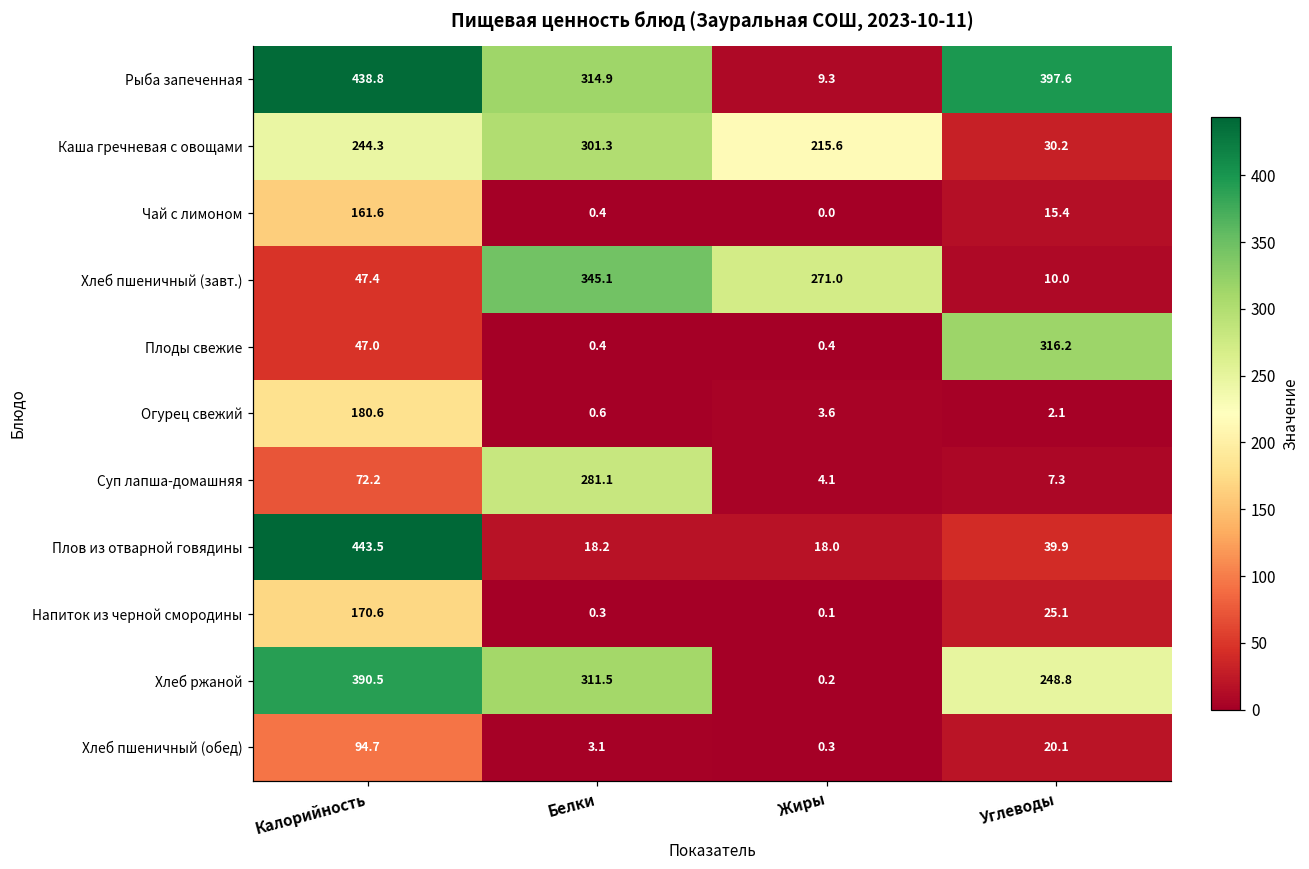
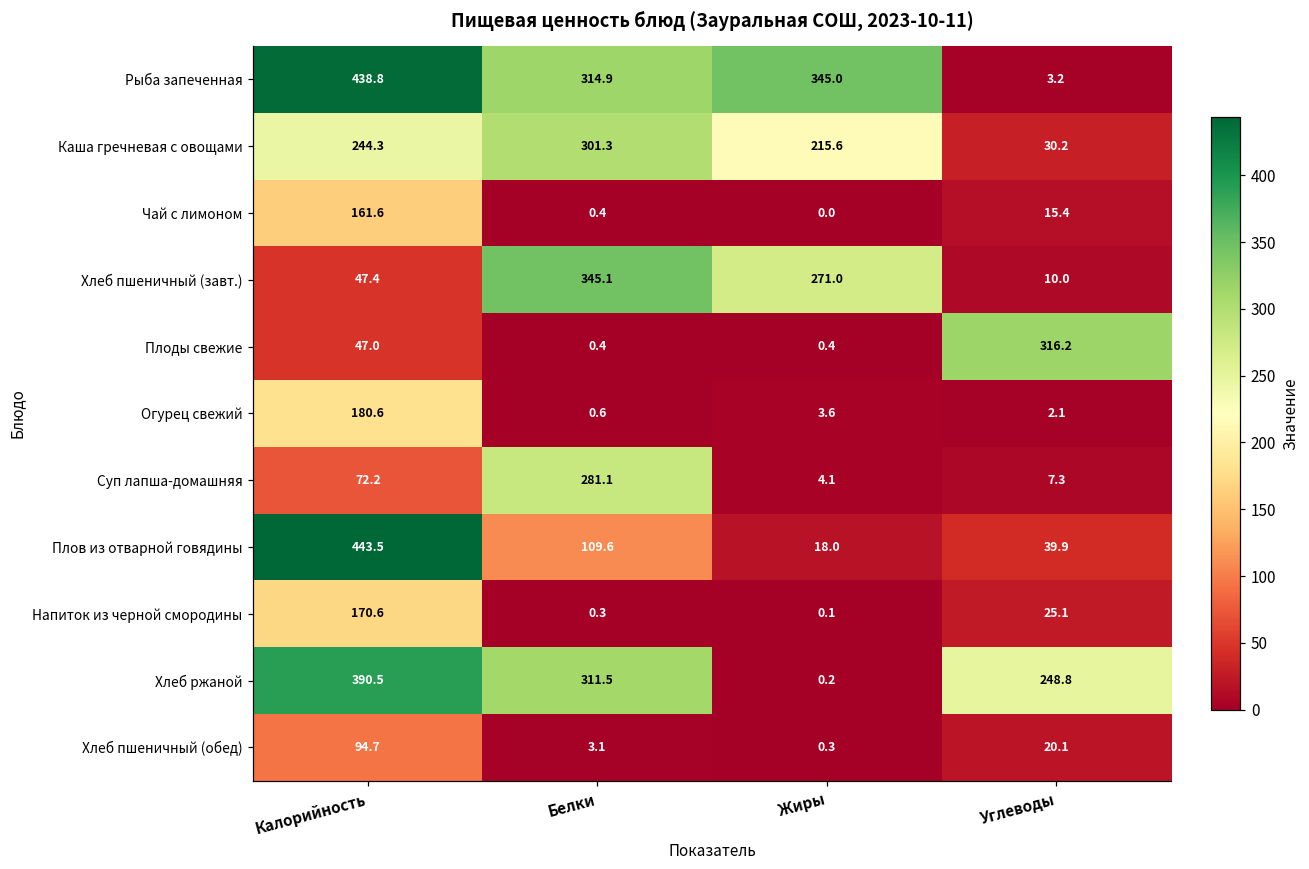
Рыба запеченная, Жиры: 9.3 -> 345.0
Рыба запеченная, Углеводы: 397.6 -> 3.2
Плов из отварной говядины, Белки: 18.2 -> 109.6
